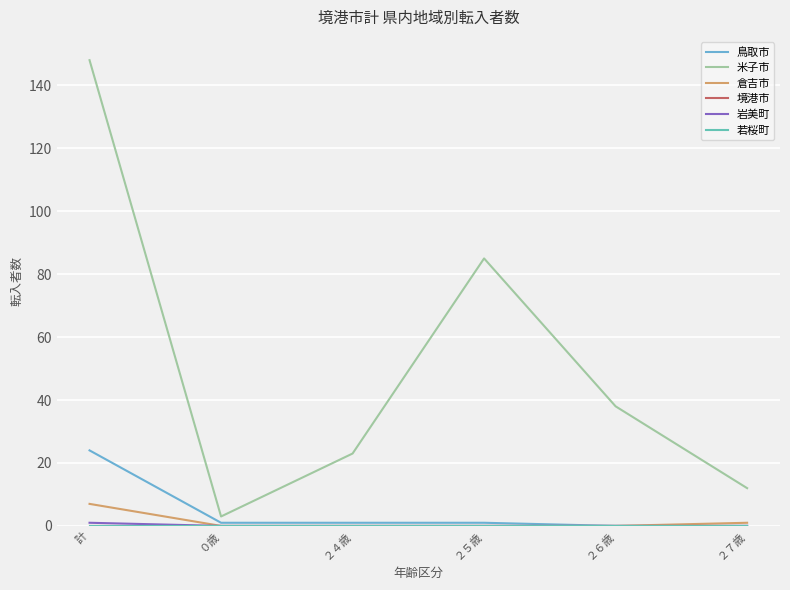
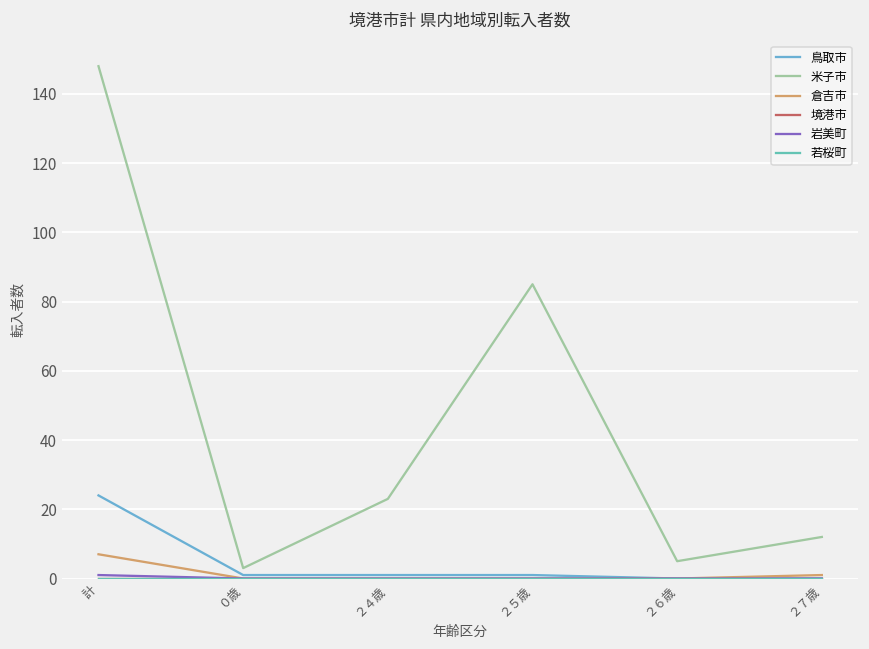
米子市, ２６歳: 38 -> 5
